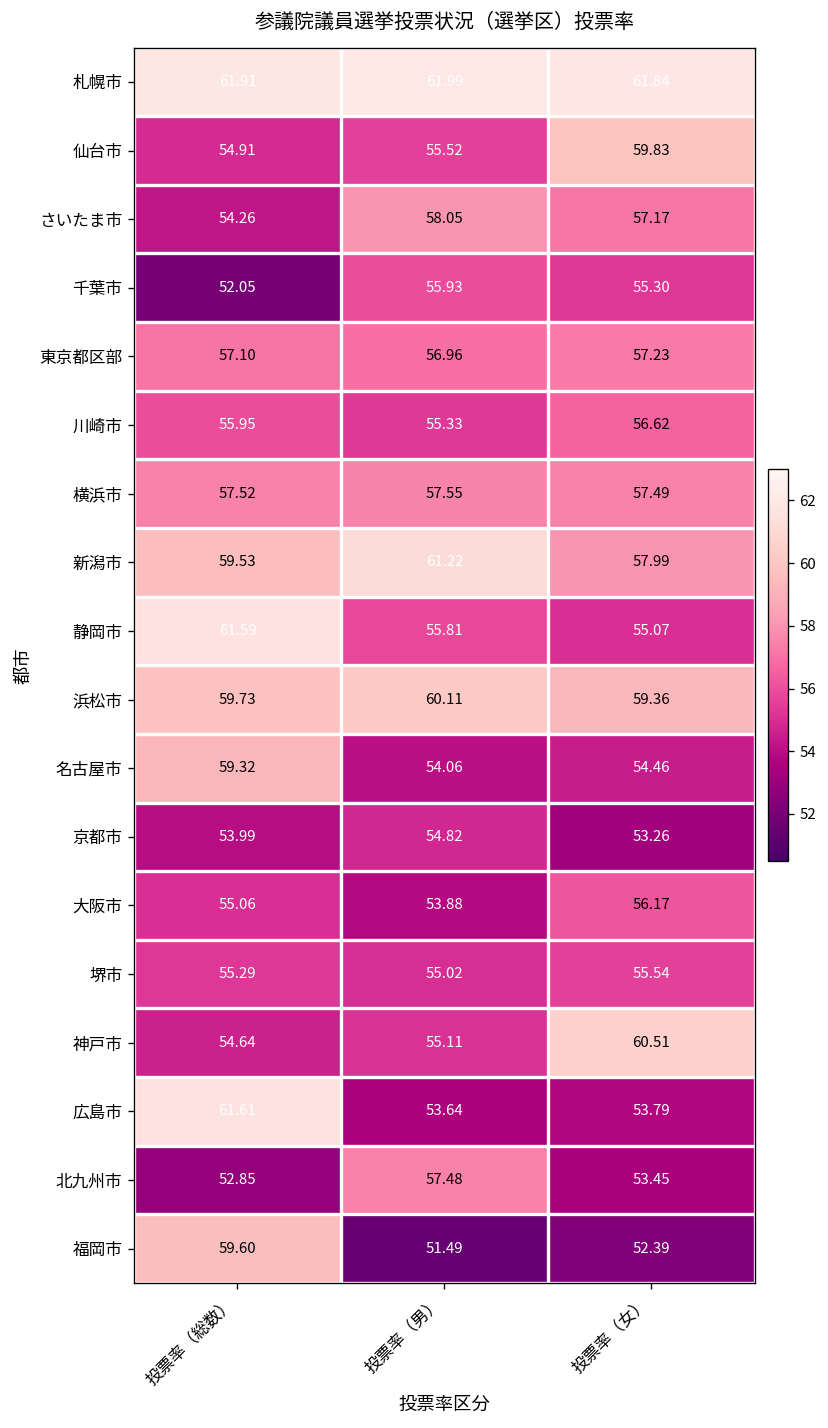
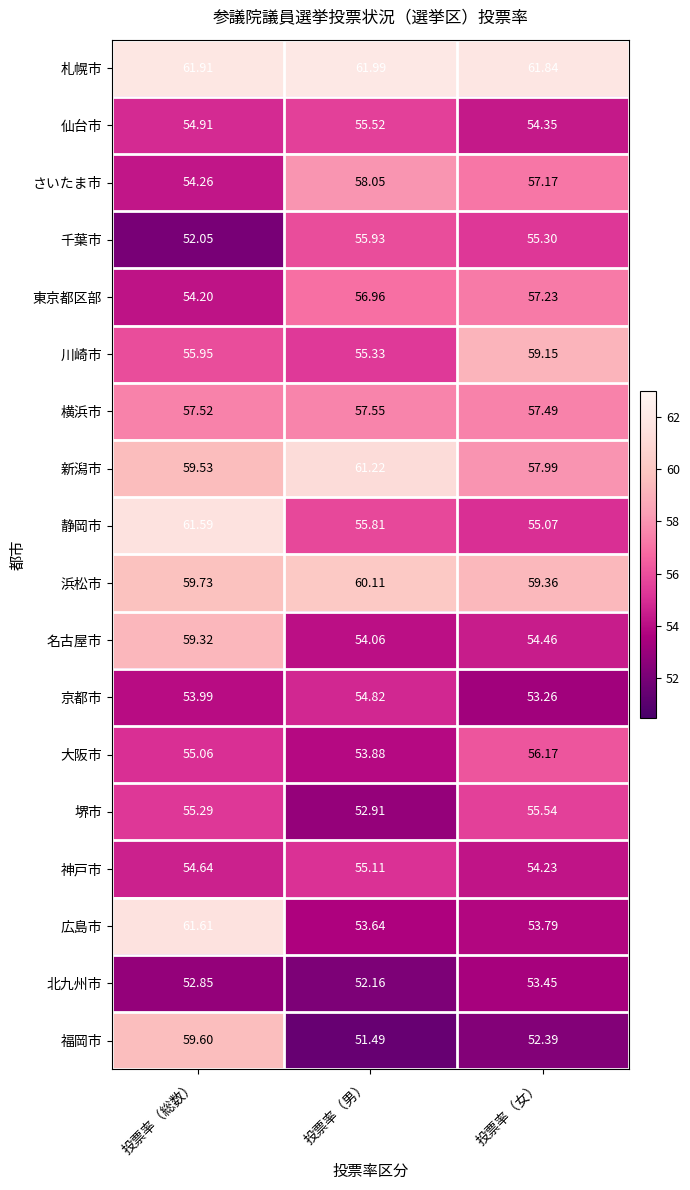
仙台市, 投票率（女）: 59.83 -> 54.35
東京都区部, 投票率（総数）: 57.10 -> 54.20
川崎市, 投票率（女）: 56.62 -> 59.15
堺市, 投票率（男）: 55.02 -> 52.91
神戸市, 投票率（女）: 60.51 -> 54.23
北九州市, 投票率（男）: 57.48 -> 52.16
